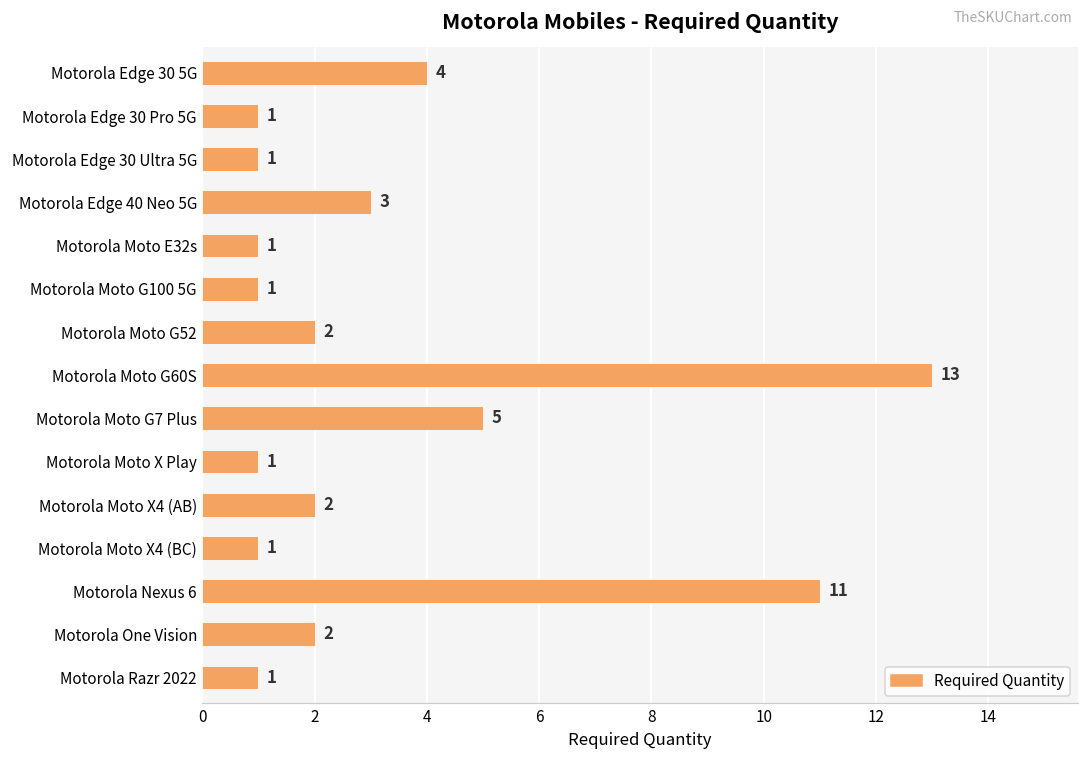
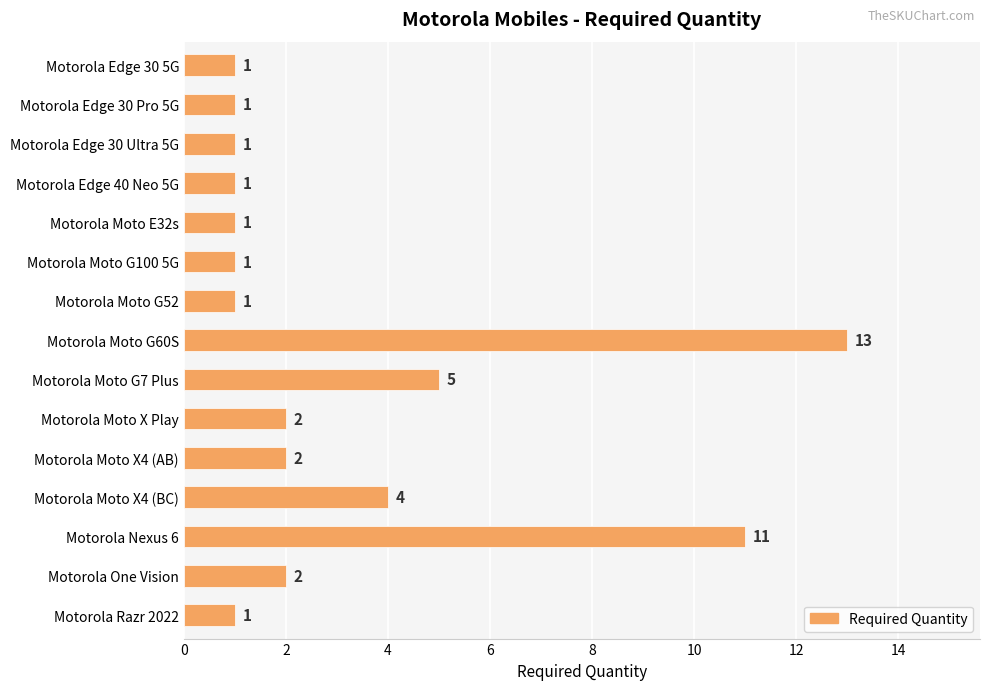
Motorola Edge 30 5G: 4 -> 1
Motorola Edge 40 Neo 5G: 3 -> 1
Motorola Moto G52: 2 -> 1
Motorola Moto X Play: 1 -> 2
Motorola Moto X4 (BC): 1 -> 4
